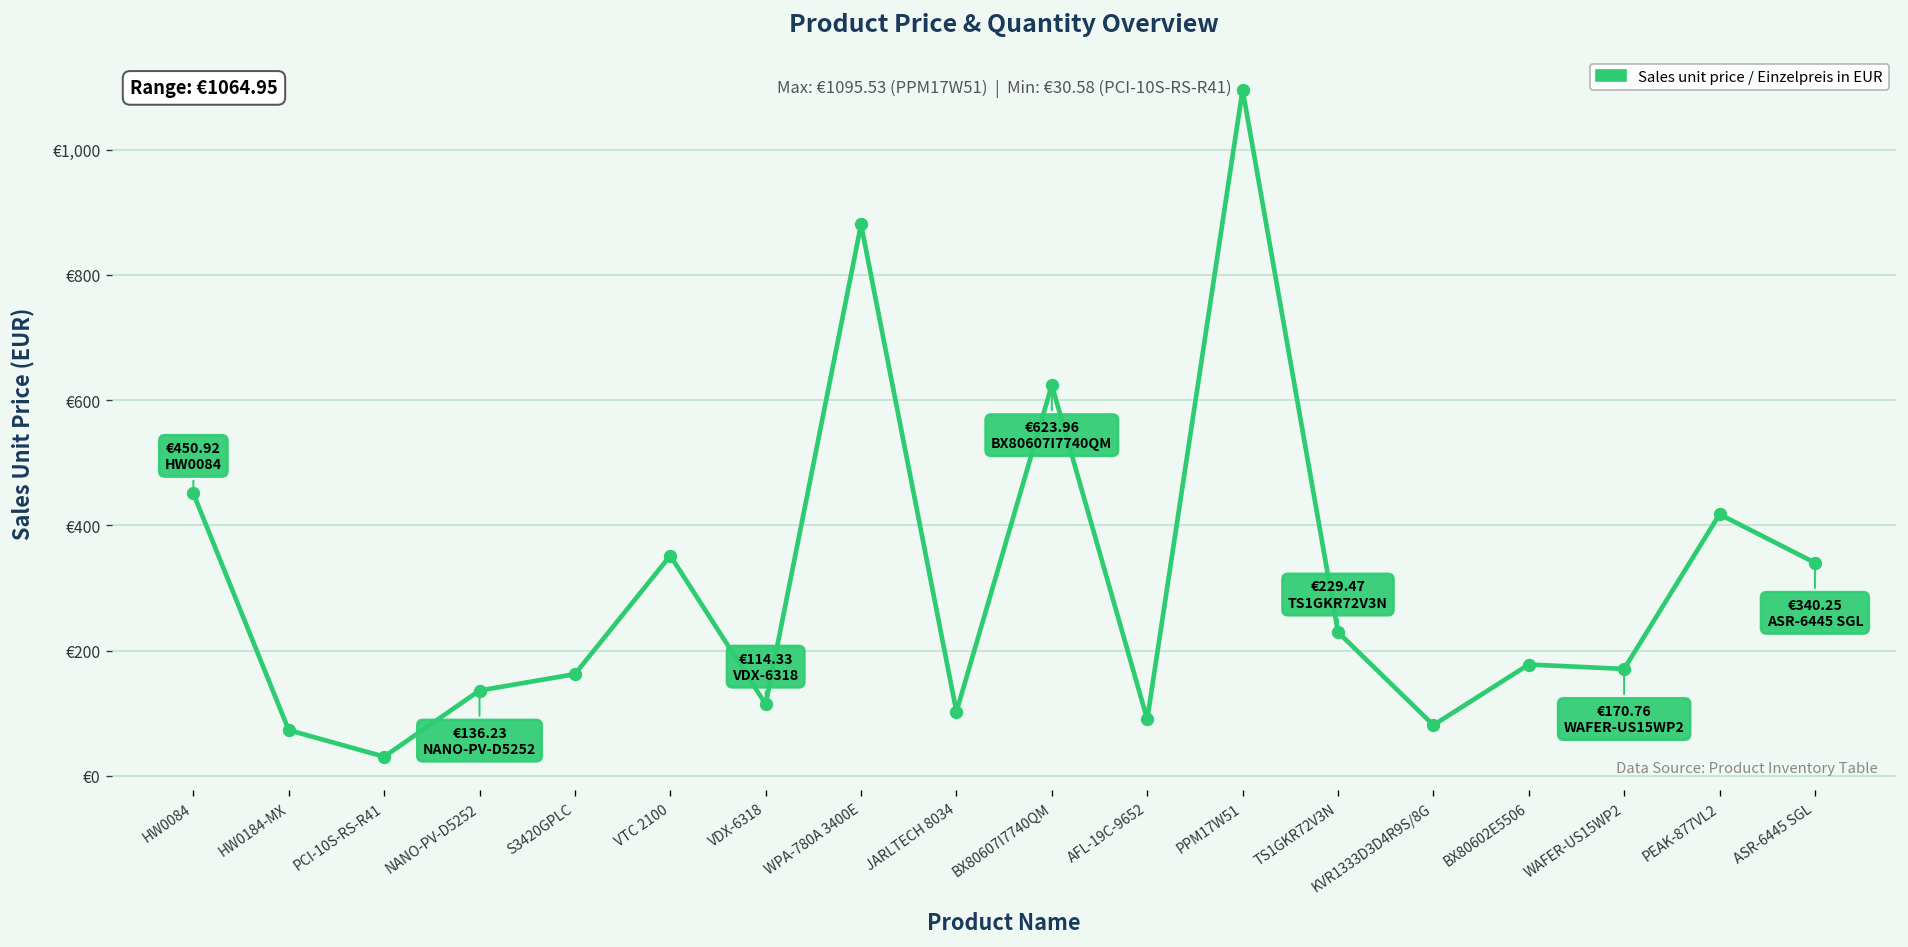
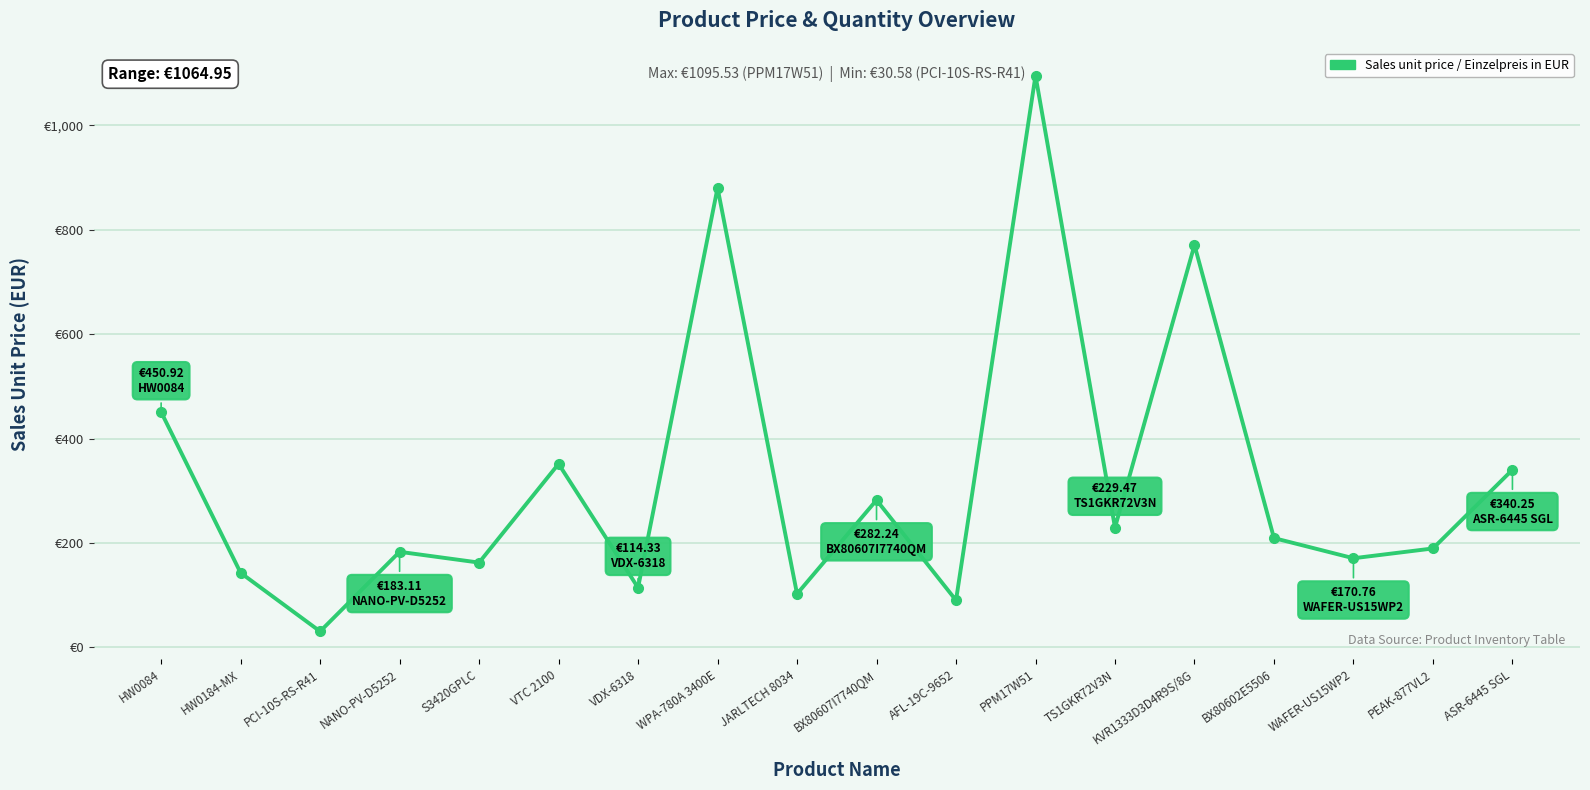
HW0184-MX: €70 -> €140
NANO-PV-D5252: €136.23 -> €183.11
BX80607I7740QM: €623.96 -> €282.24
KVR1333D3D4R9S/8G: €80 -> €770
BX80602E5506: €180 -> €210
PEAK-877VL2: €420 -> €190
